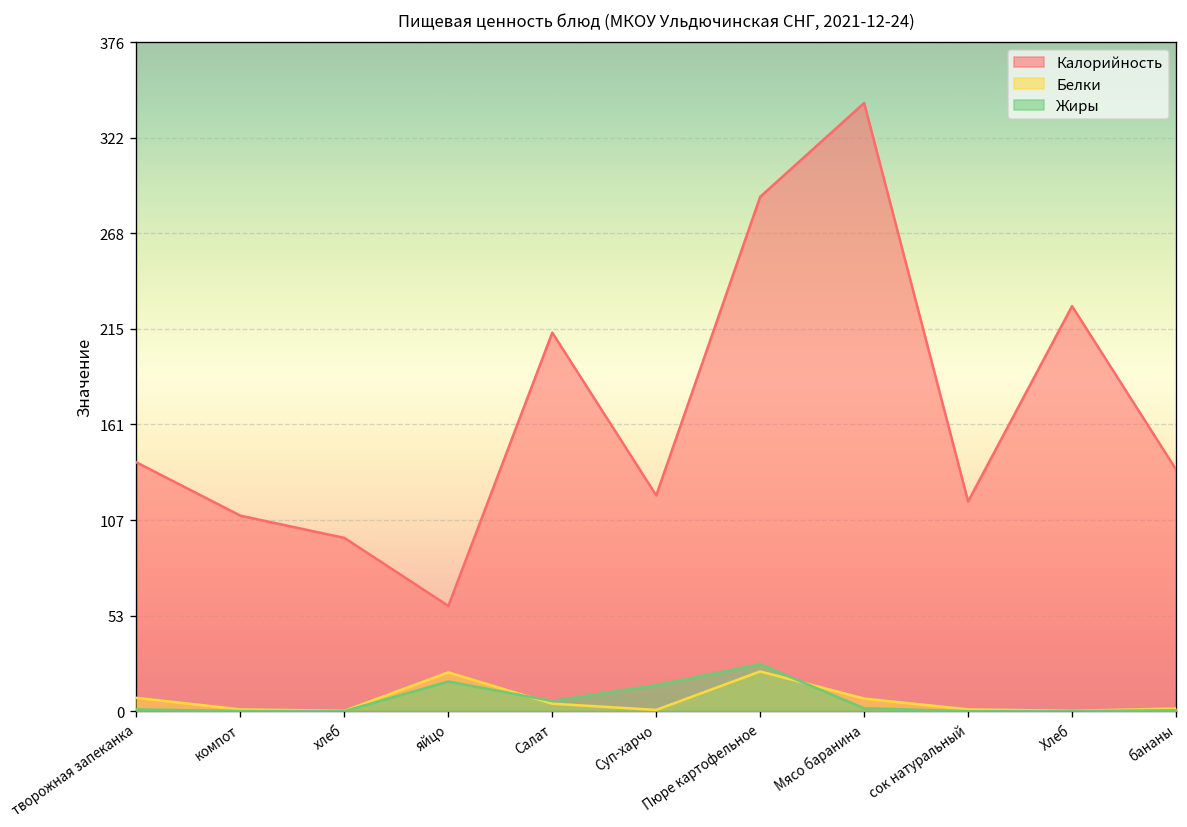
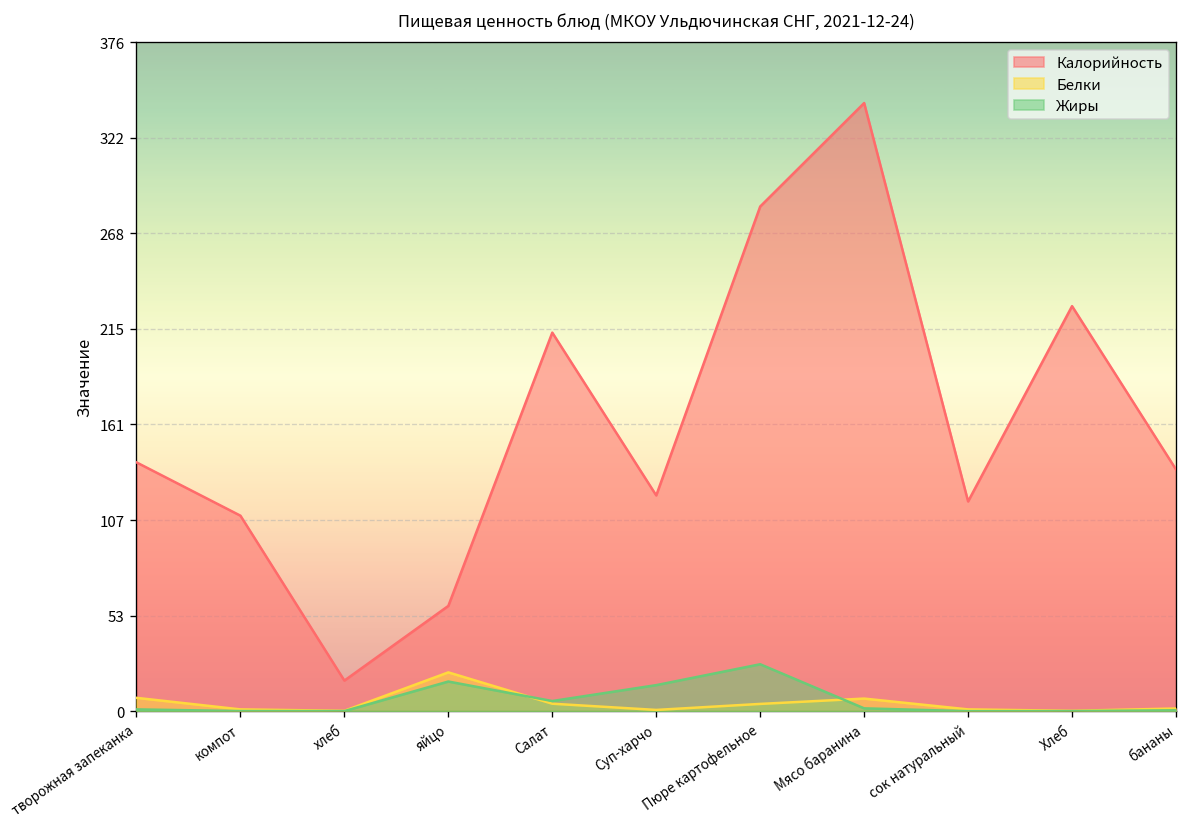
Калорийность, хлеб: 98 -> 17
Калорийность, Пюре картофельное: 289 -> 284
Белки, Пюре картофельное: 22 -> 4
